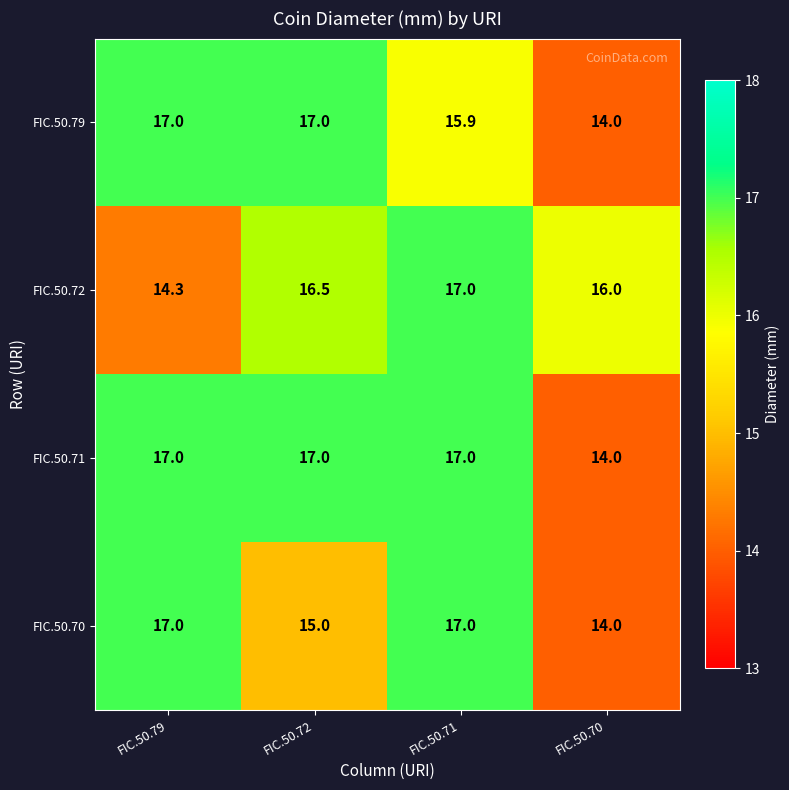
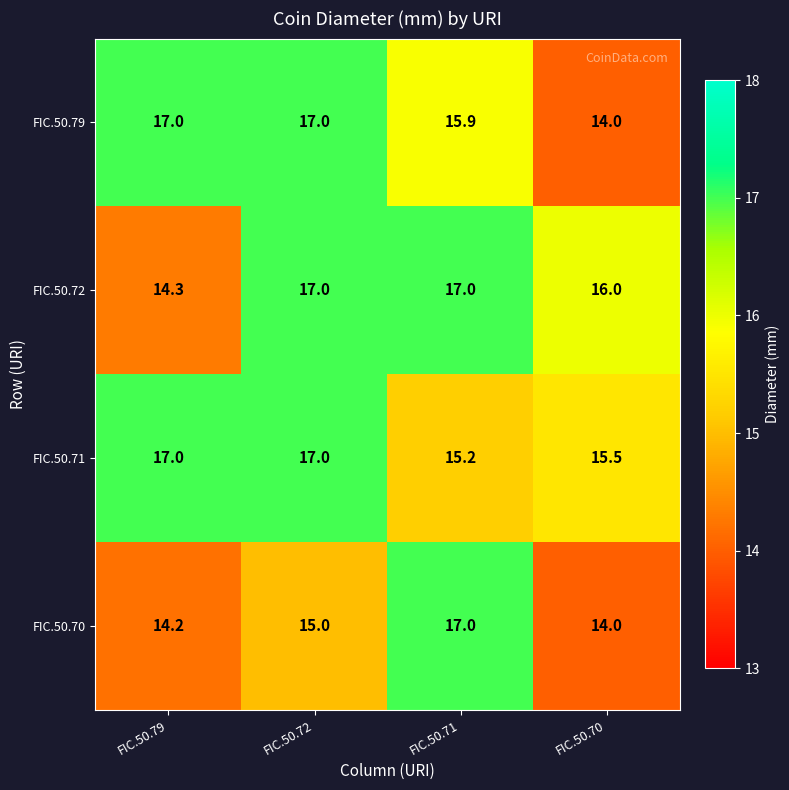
FIC.50.72, FIC.50.72: 16.5 -> 17.0
FIC.50.71, FIC.50.71: 17.0 -> 15.2
FIC.50.71, FIC.50.70: 14.0 -> 15.5
FIC.50.70, FIC.50.79: 17.0 -> 14.2
